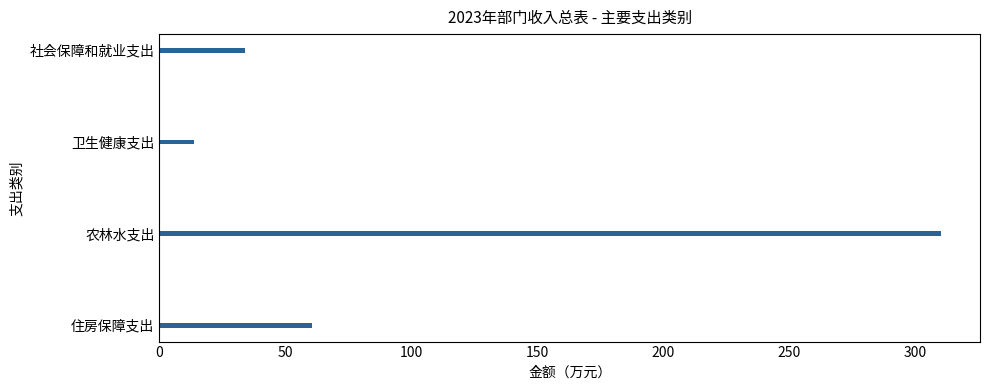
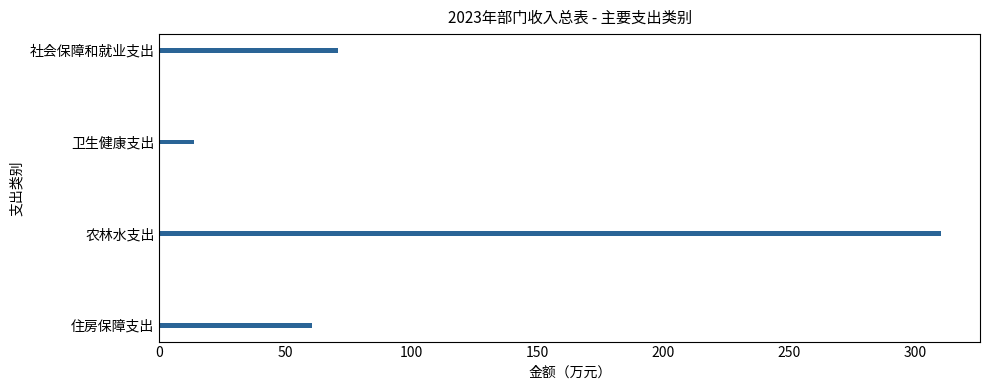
社会保障和就业支出: 34 -> 71
